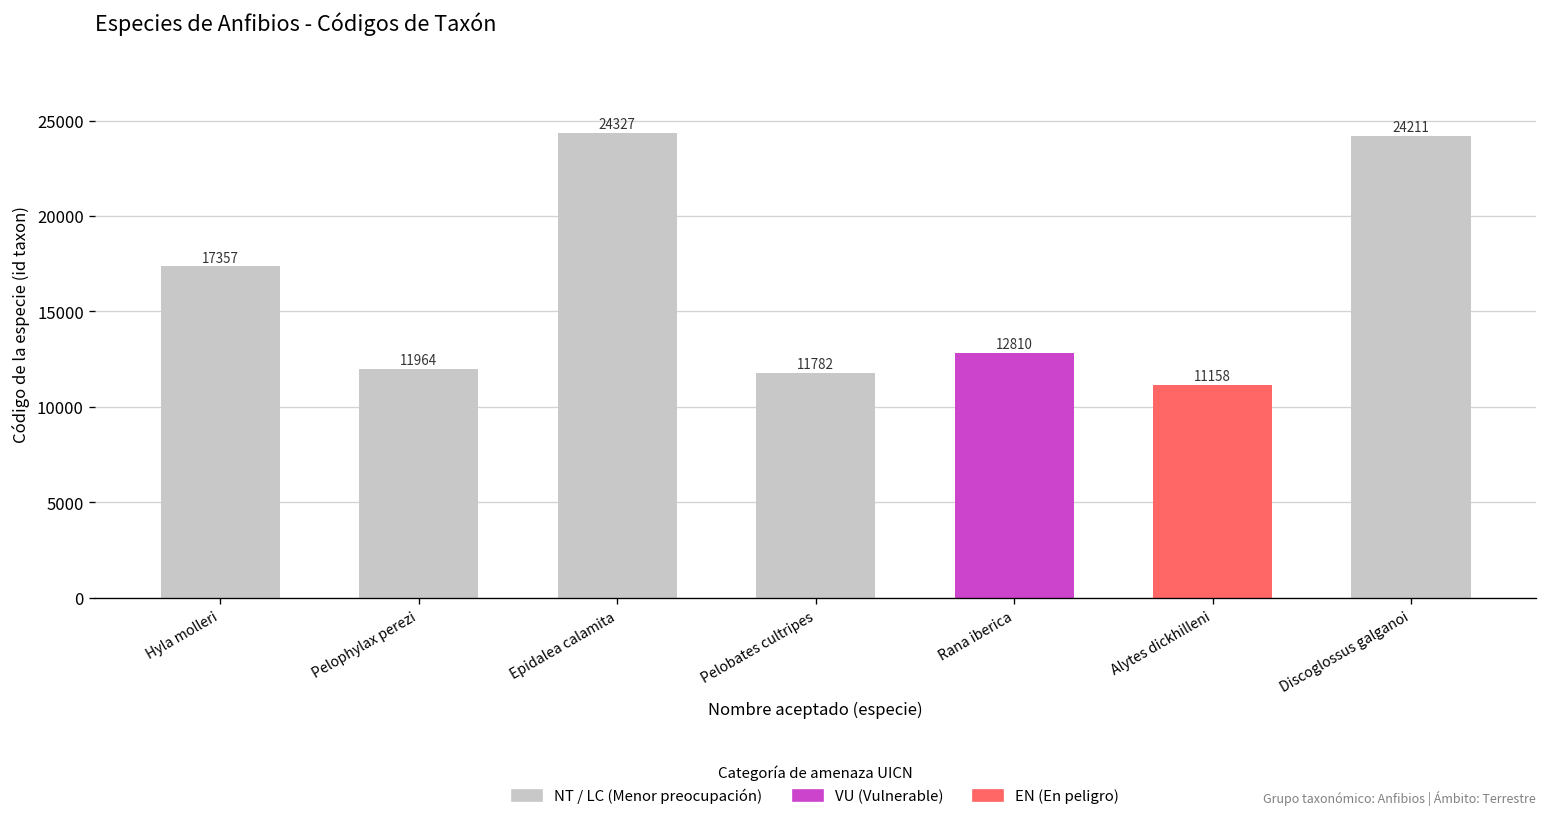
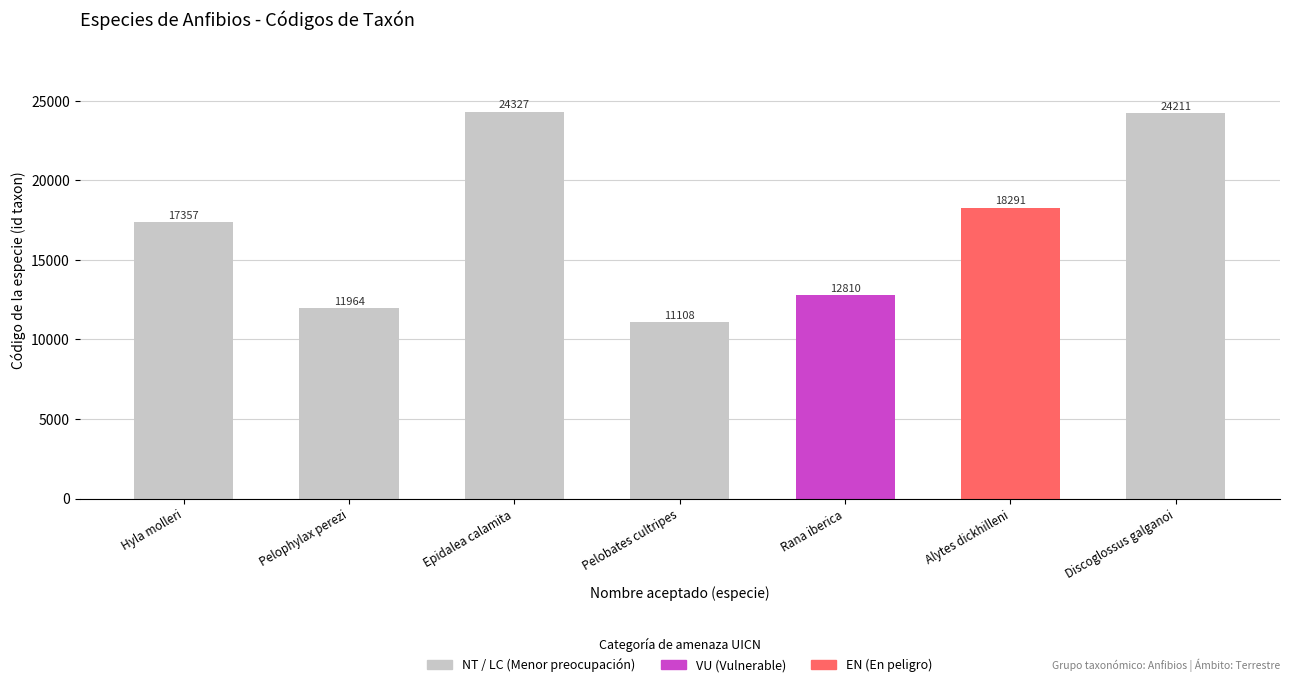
Pelobates cultripes: 11782 -> 11108
Alytes dickhilleni: 11158 -> 18291
